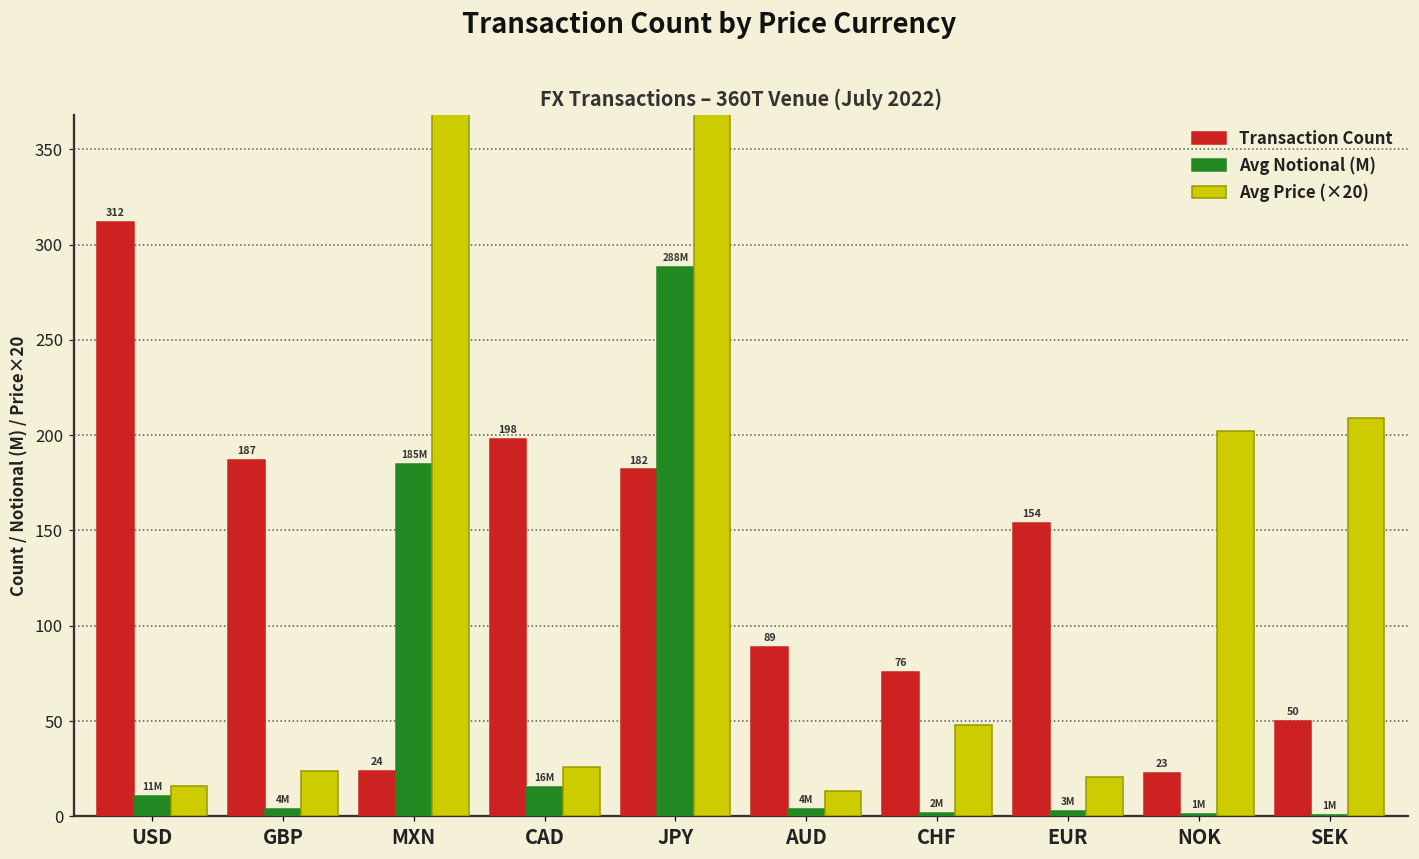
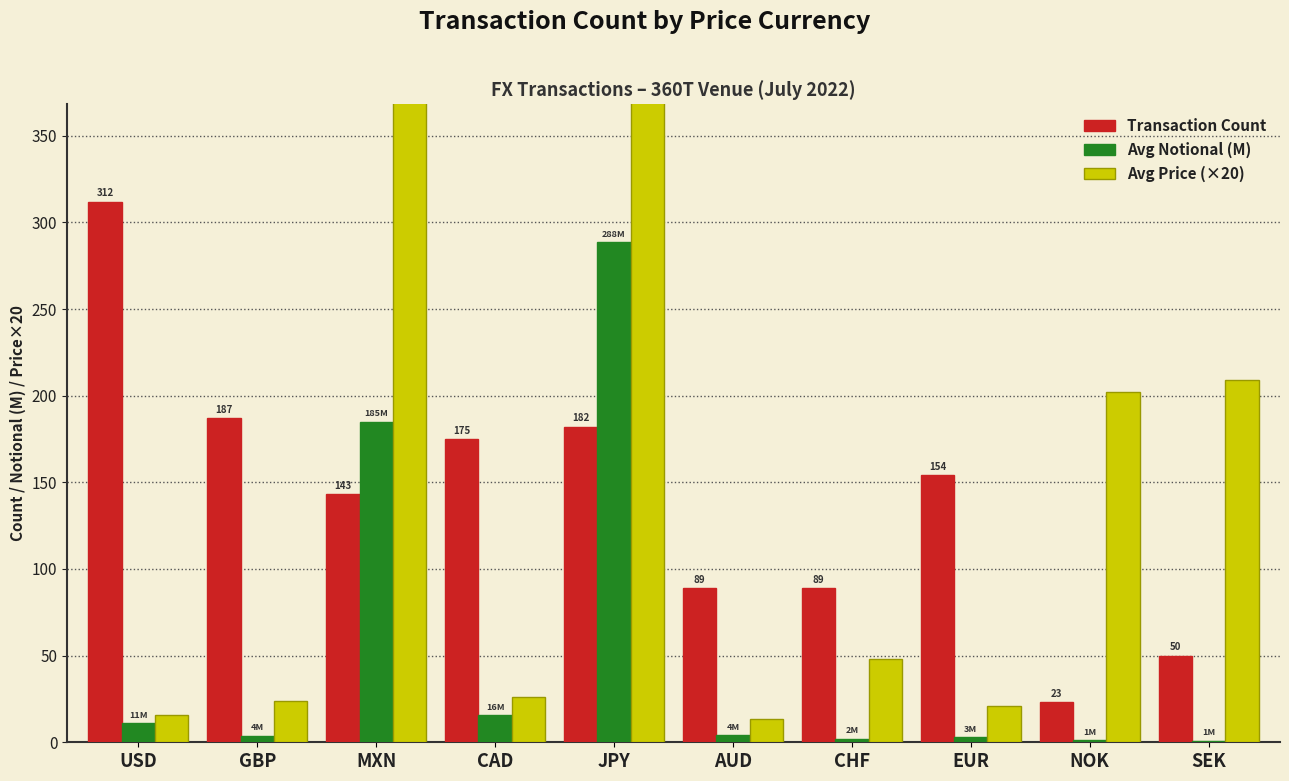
Transaction Count, MXN: 24 -> 143
Transaction Count, CAD: 198 -> 175
Transaction Count, CHF: 76 -> 89
